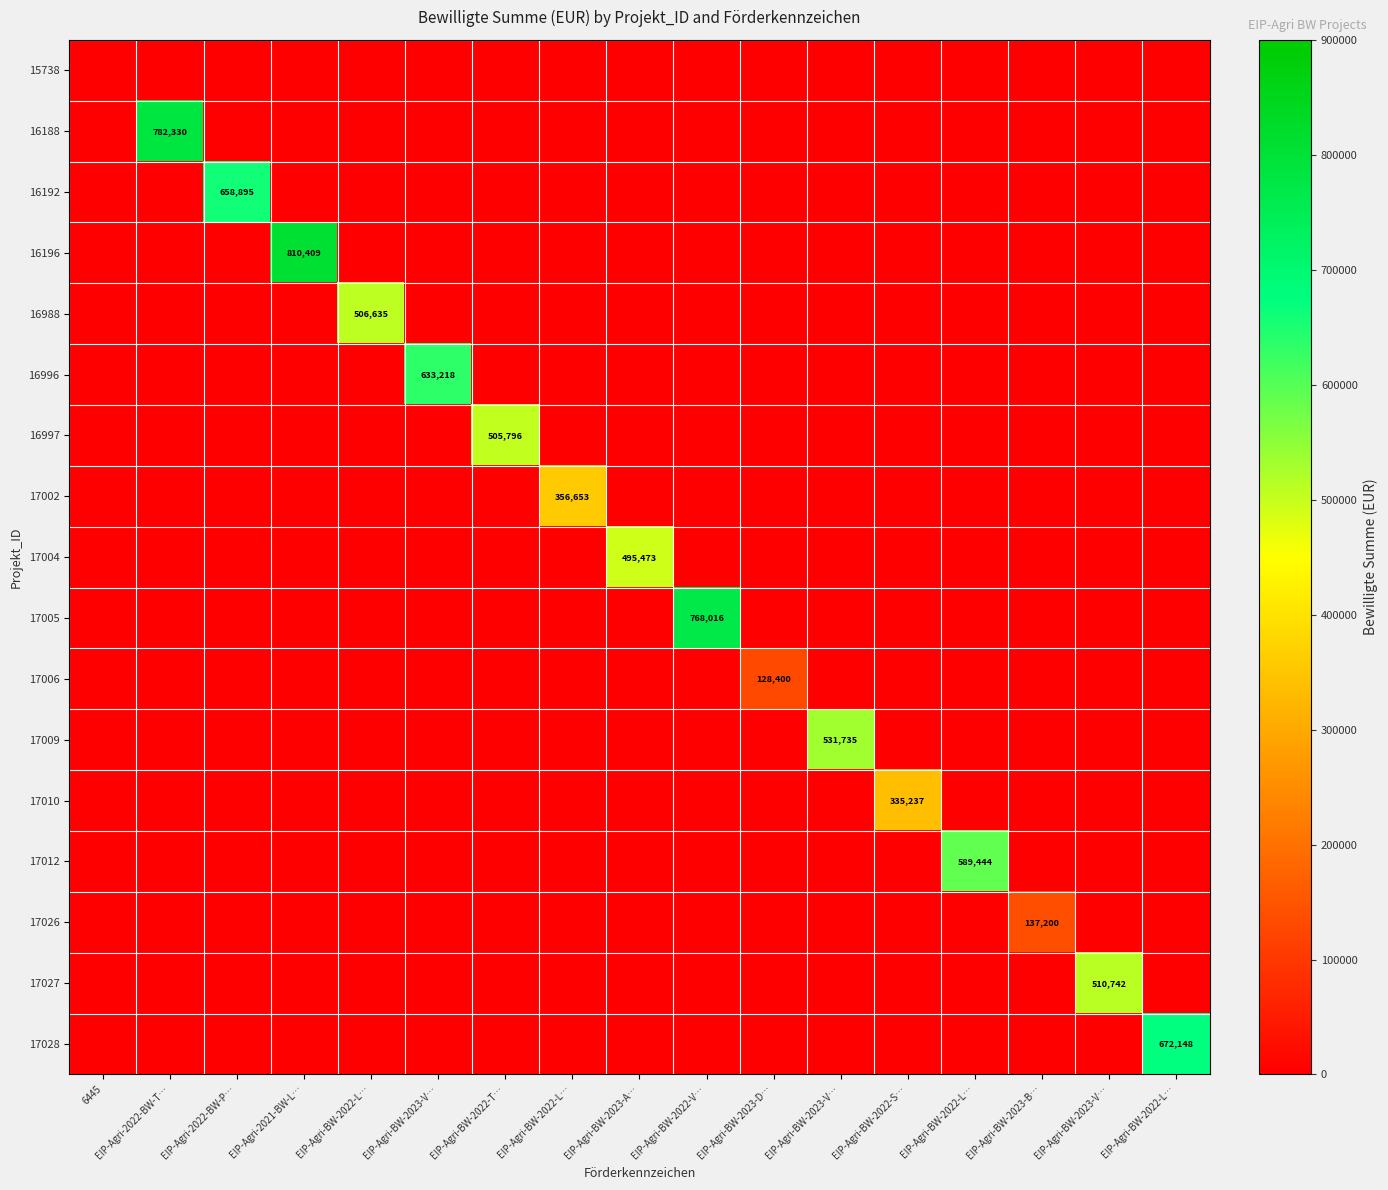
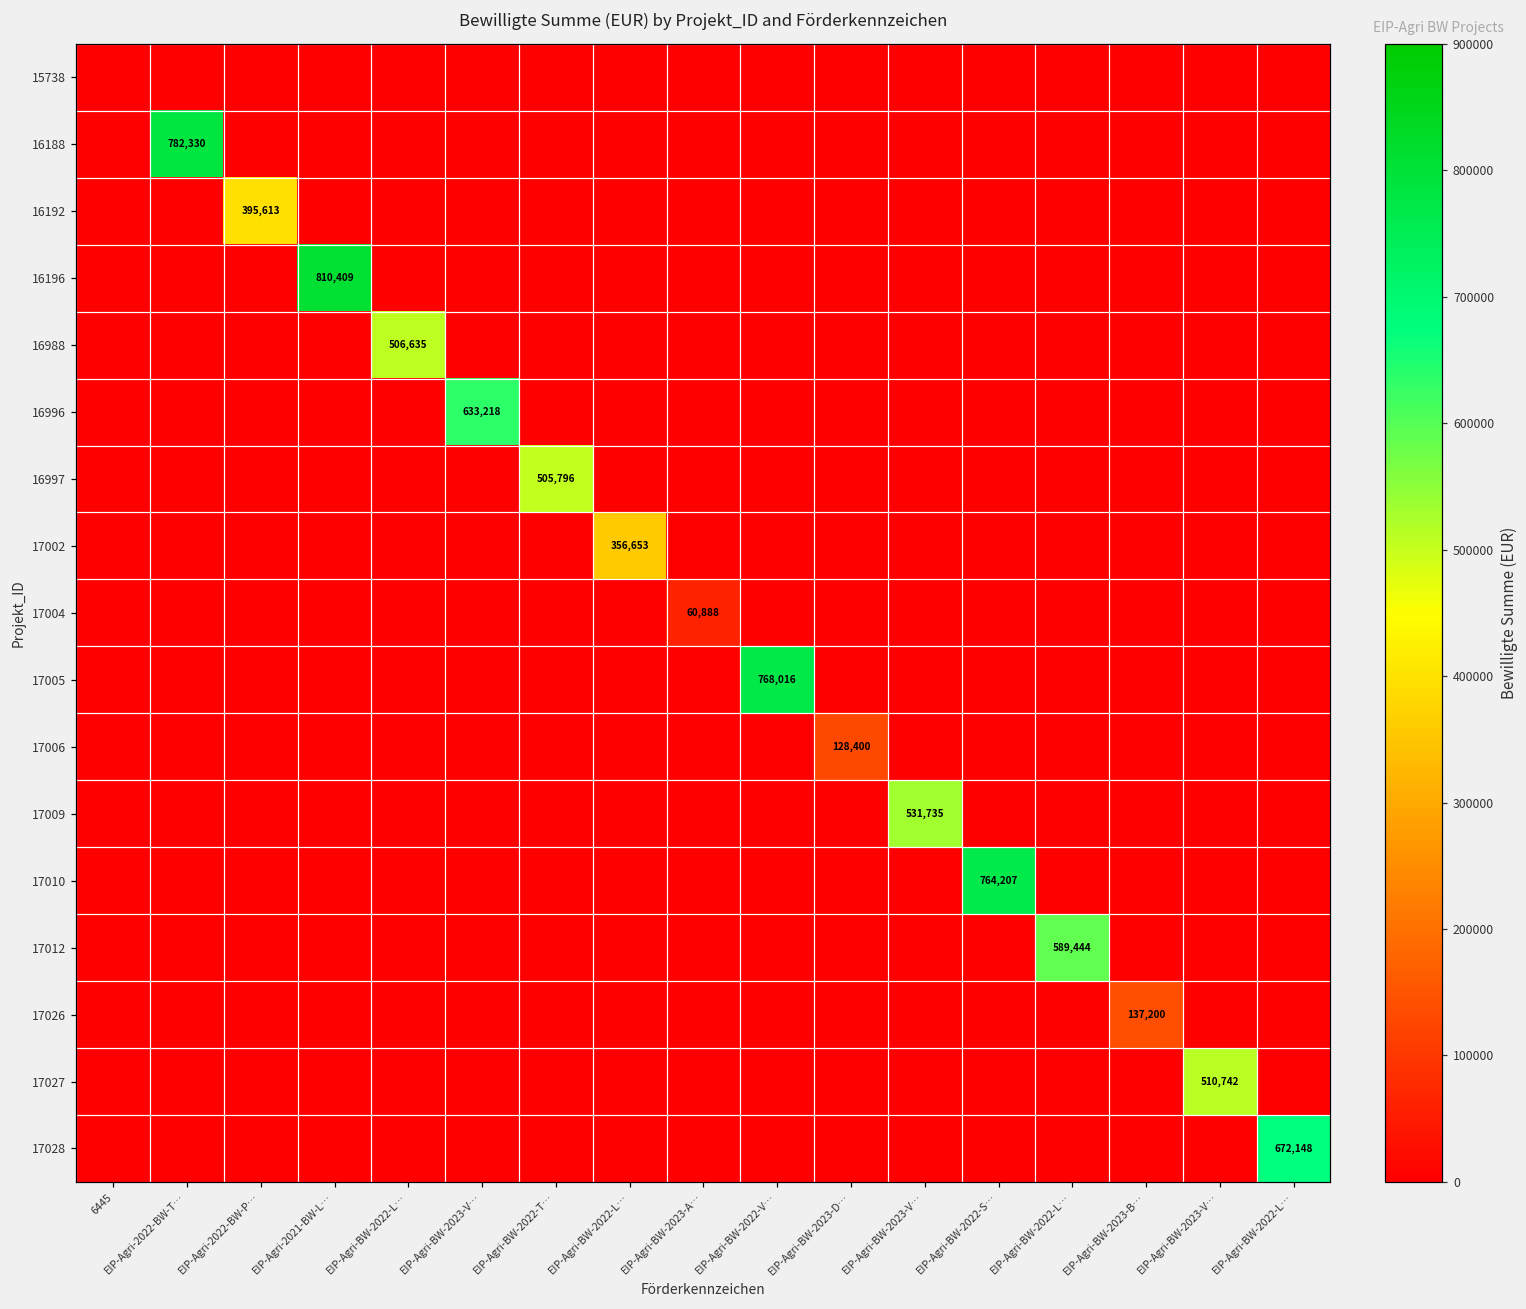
16192, EIP-Agri-2022-BW-P…: 658,895 -> 395,613
17004, EIP-Agri-BW-2023-A…: 495,473 -> 60,888
17010, EIP-Agri-BW-2022-S…: 335,237 -> 764,207
